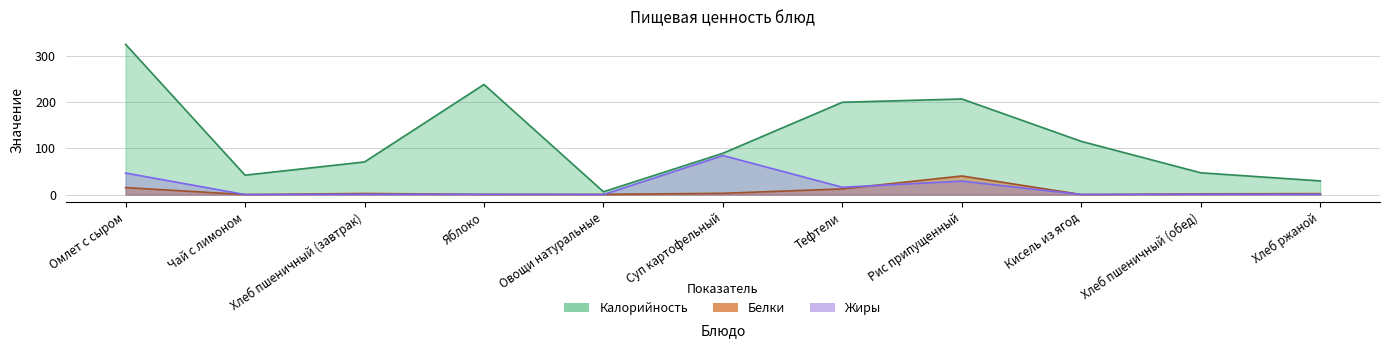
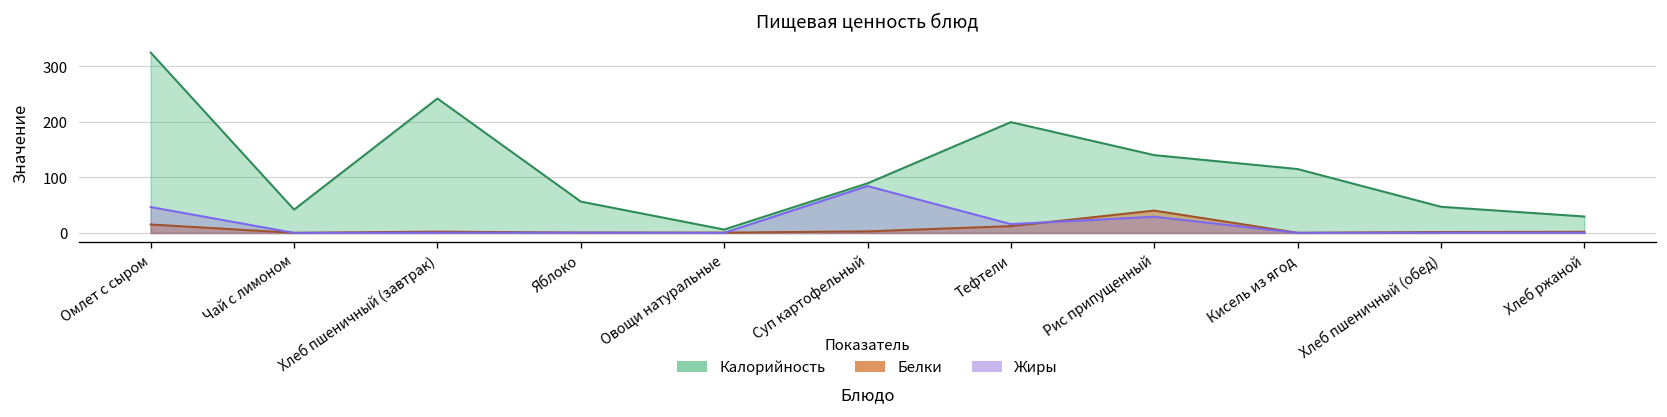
Калорийность, Хлеб пшеничный (завтрак): 70 -> 240
Калорийность, Яблоко: 240 -> 60
Калорийность, Рис припущенный: 210 -> 140
